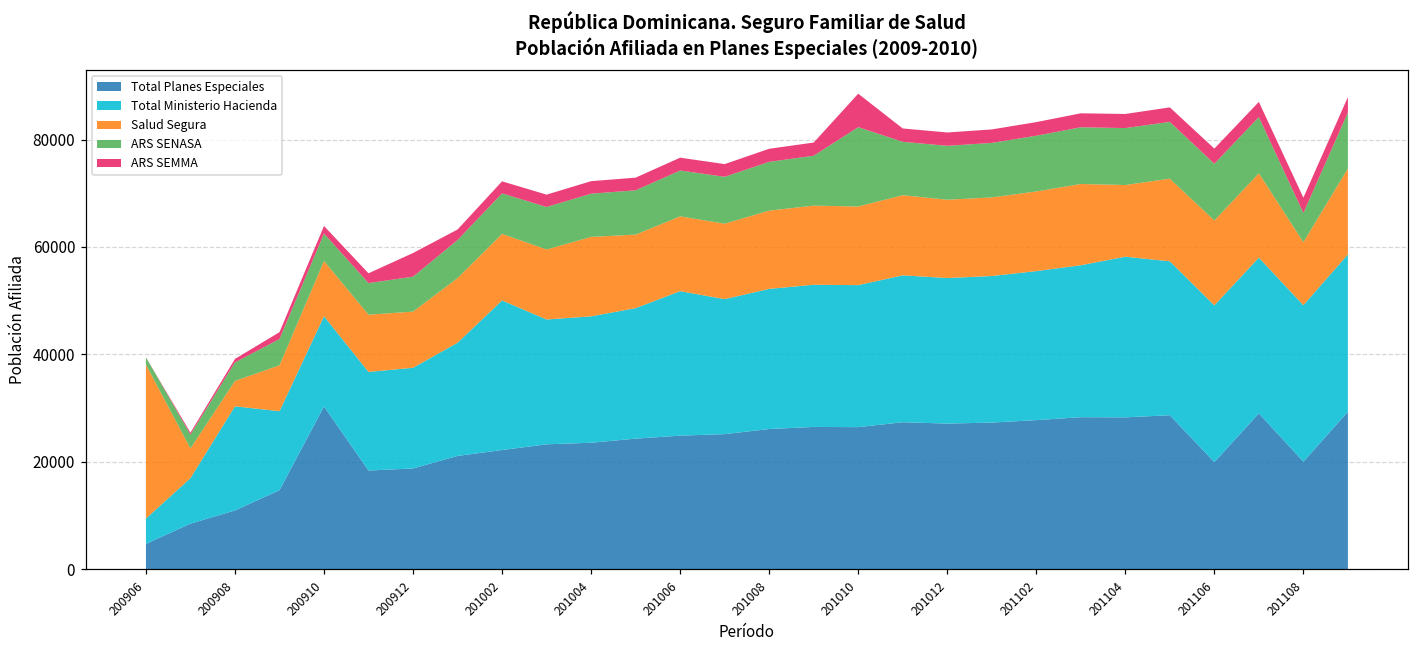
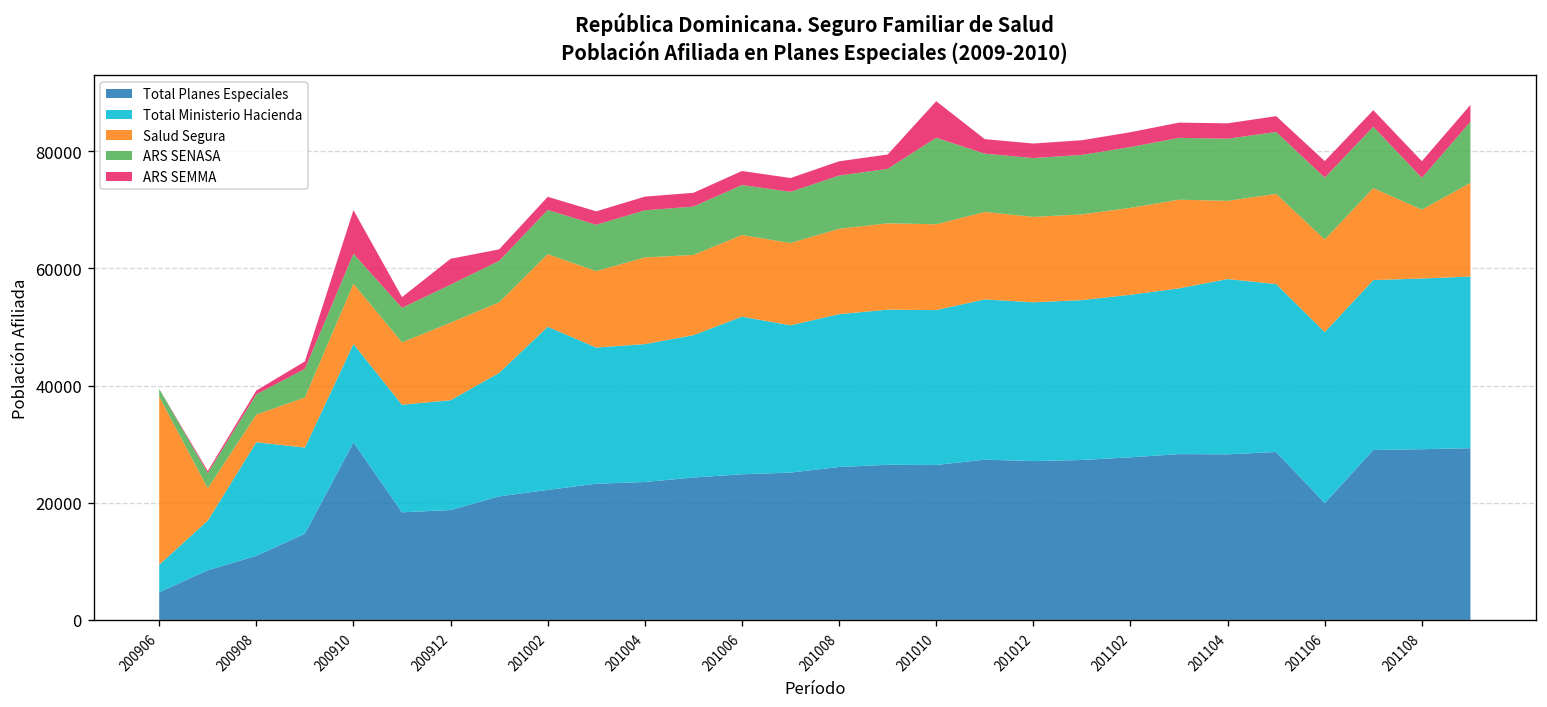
ARS SEMMA, 200910: 1000 -> 7000
Salud Segura, 200912: 10000 -> 13000
Total Planes Especiales, 201108: 20000 -> 29000
